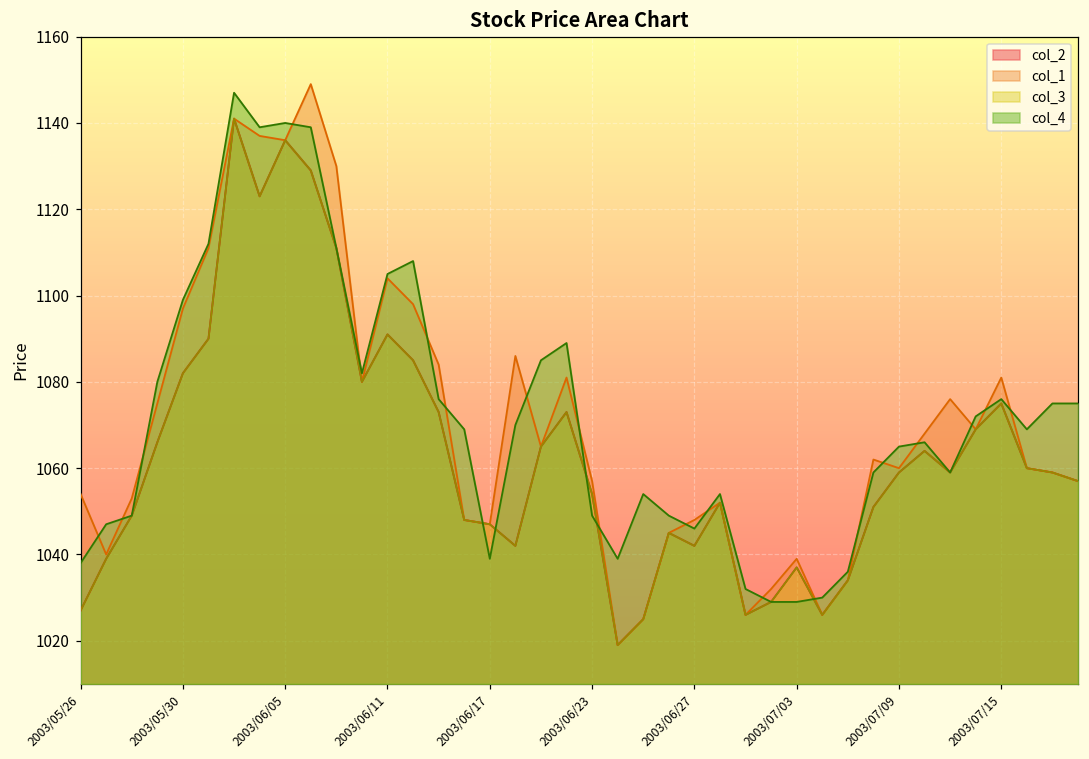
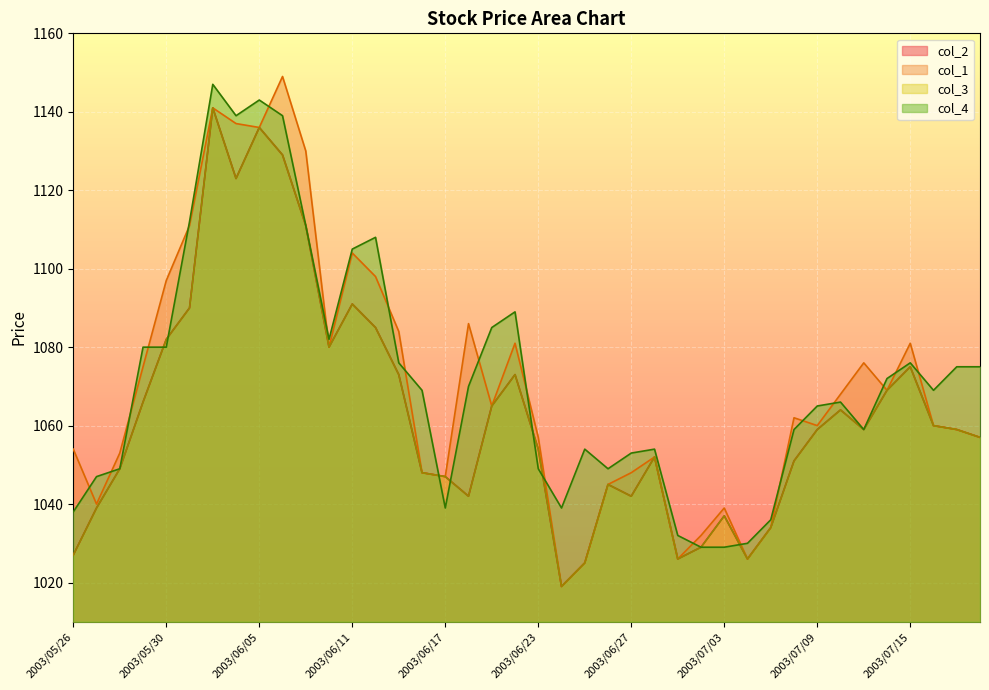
col_4, 2003/05/30: 1099 -> 1080
col_4, 2003/06/05: 1140 -> 1143
col_4, 2003/06/27: 1046 -> 1053
